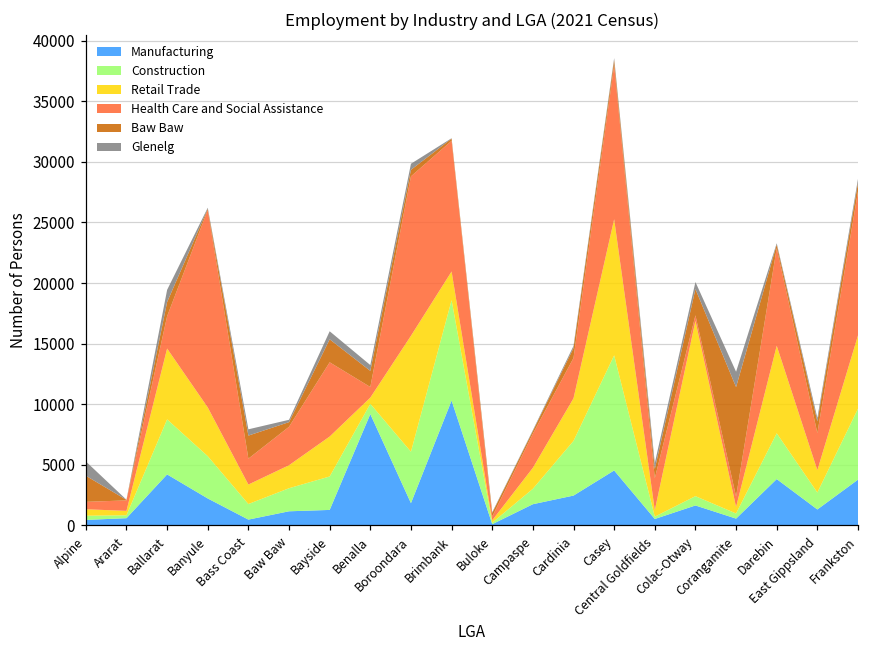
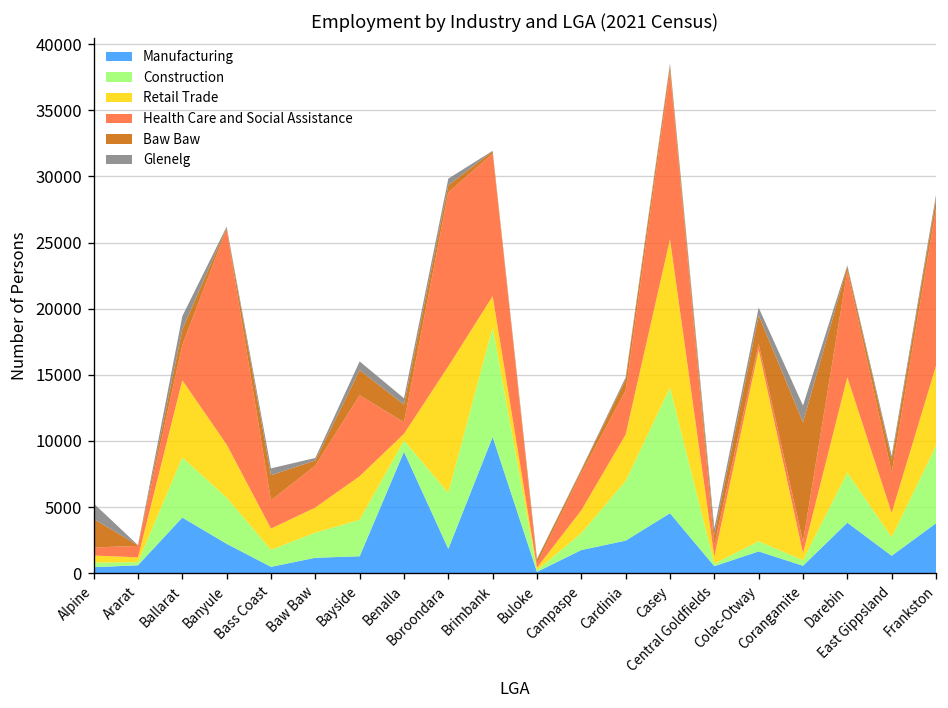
Health Care and Social Assistance, Central Goldfields: 2600 -> 900
